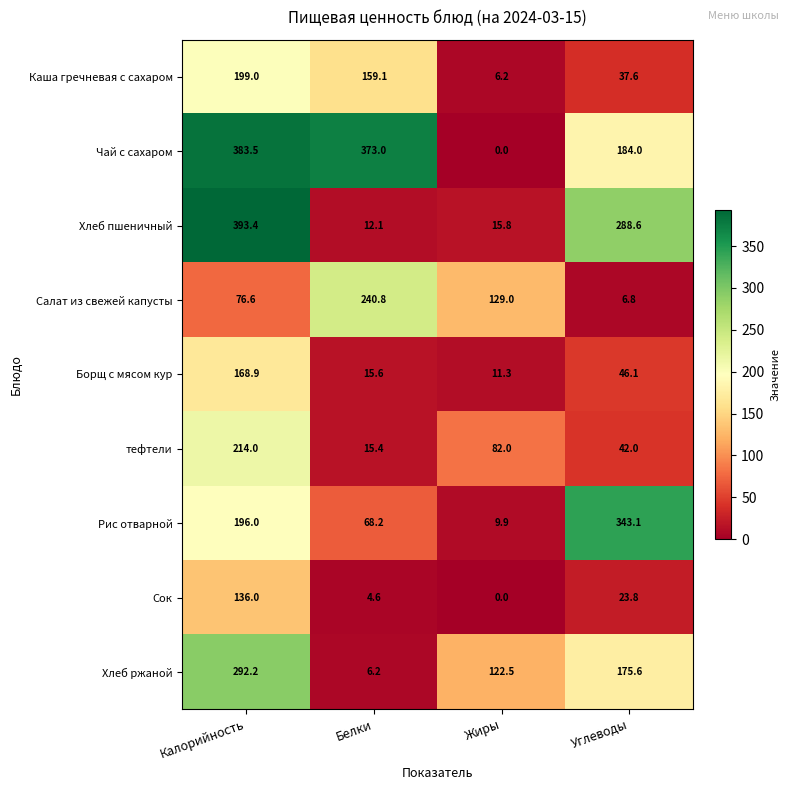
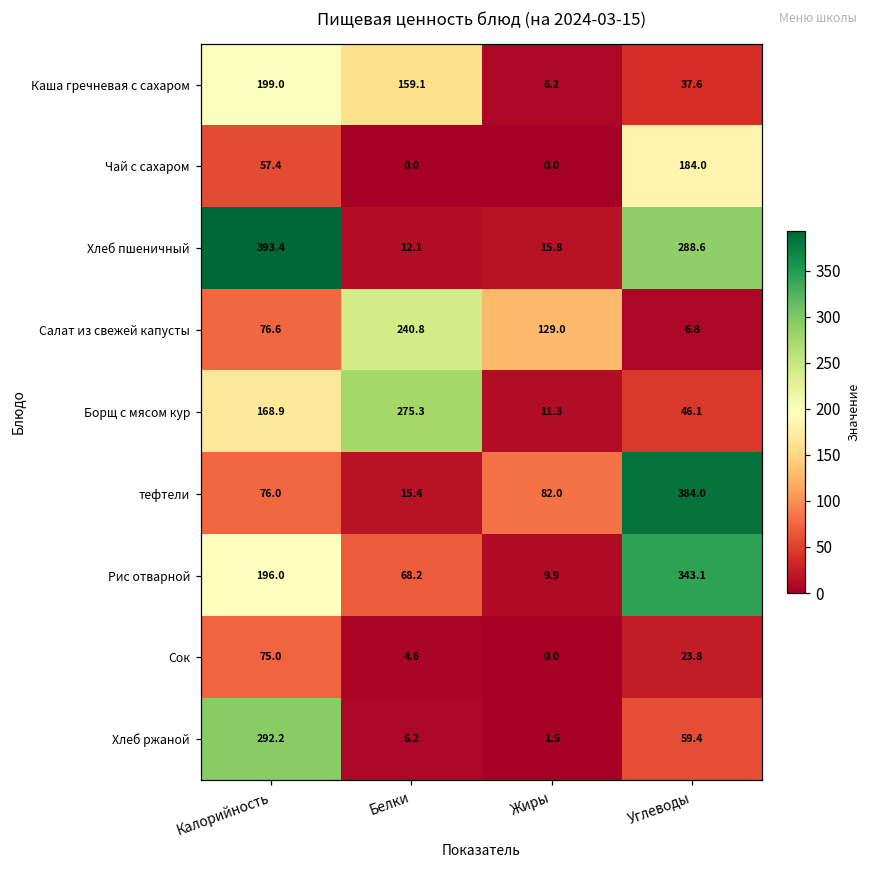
Чай с сахаром, Калорийность: 383.5 -> 57.4
Чай с сахаром, Белки: 373.0 -> 0.0
Борщ с мясом кур, Белки: 15.6 -> 275.3
тефтели, Калорийность: 214.0 -> 76.0
тефтели, Углеводы: 42.0 -> 384.0
Сок, Калорийность: 136.0 -> 75.0
Хлеб ржаной, Жиры: 122.5 -> 1.5
Хлеб ржаной, Углеводы: 175.6 -> 59.4
